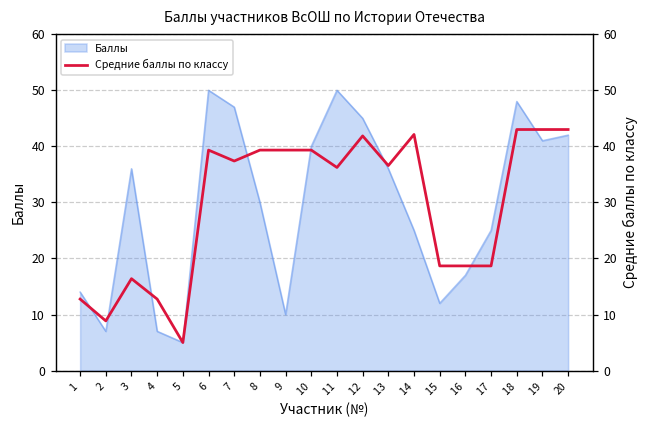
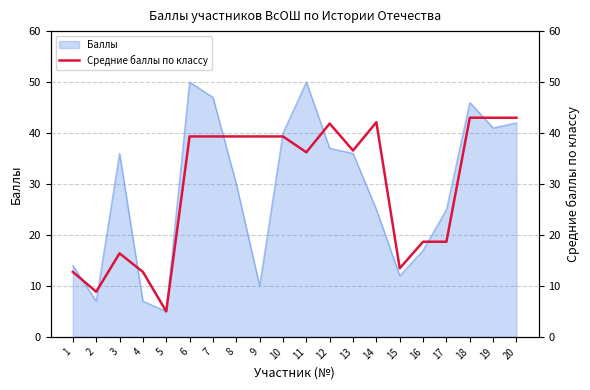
Баллы, 12: 45 -> 37
Баллы, 18: 48 -> 46
Средние баллы по классу, 7: 37 -> 39
Средние баллы по классу, 15: 19 -> 13
